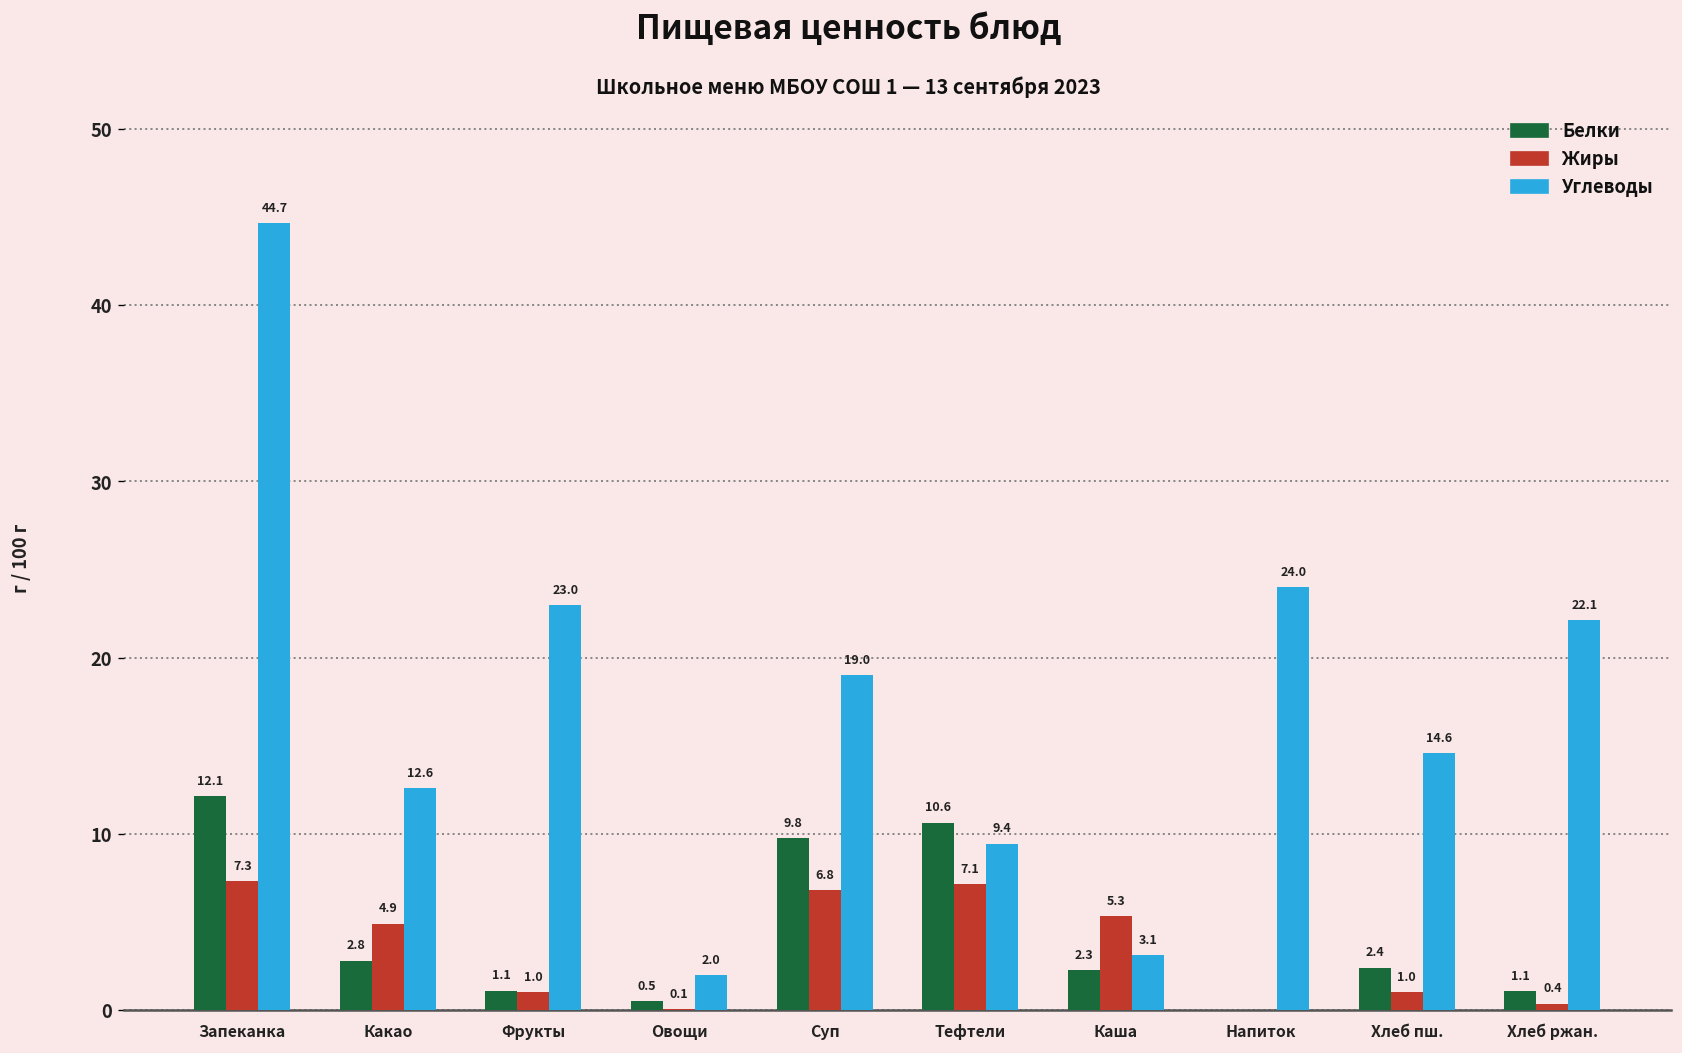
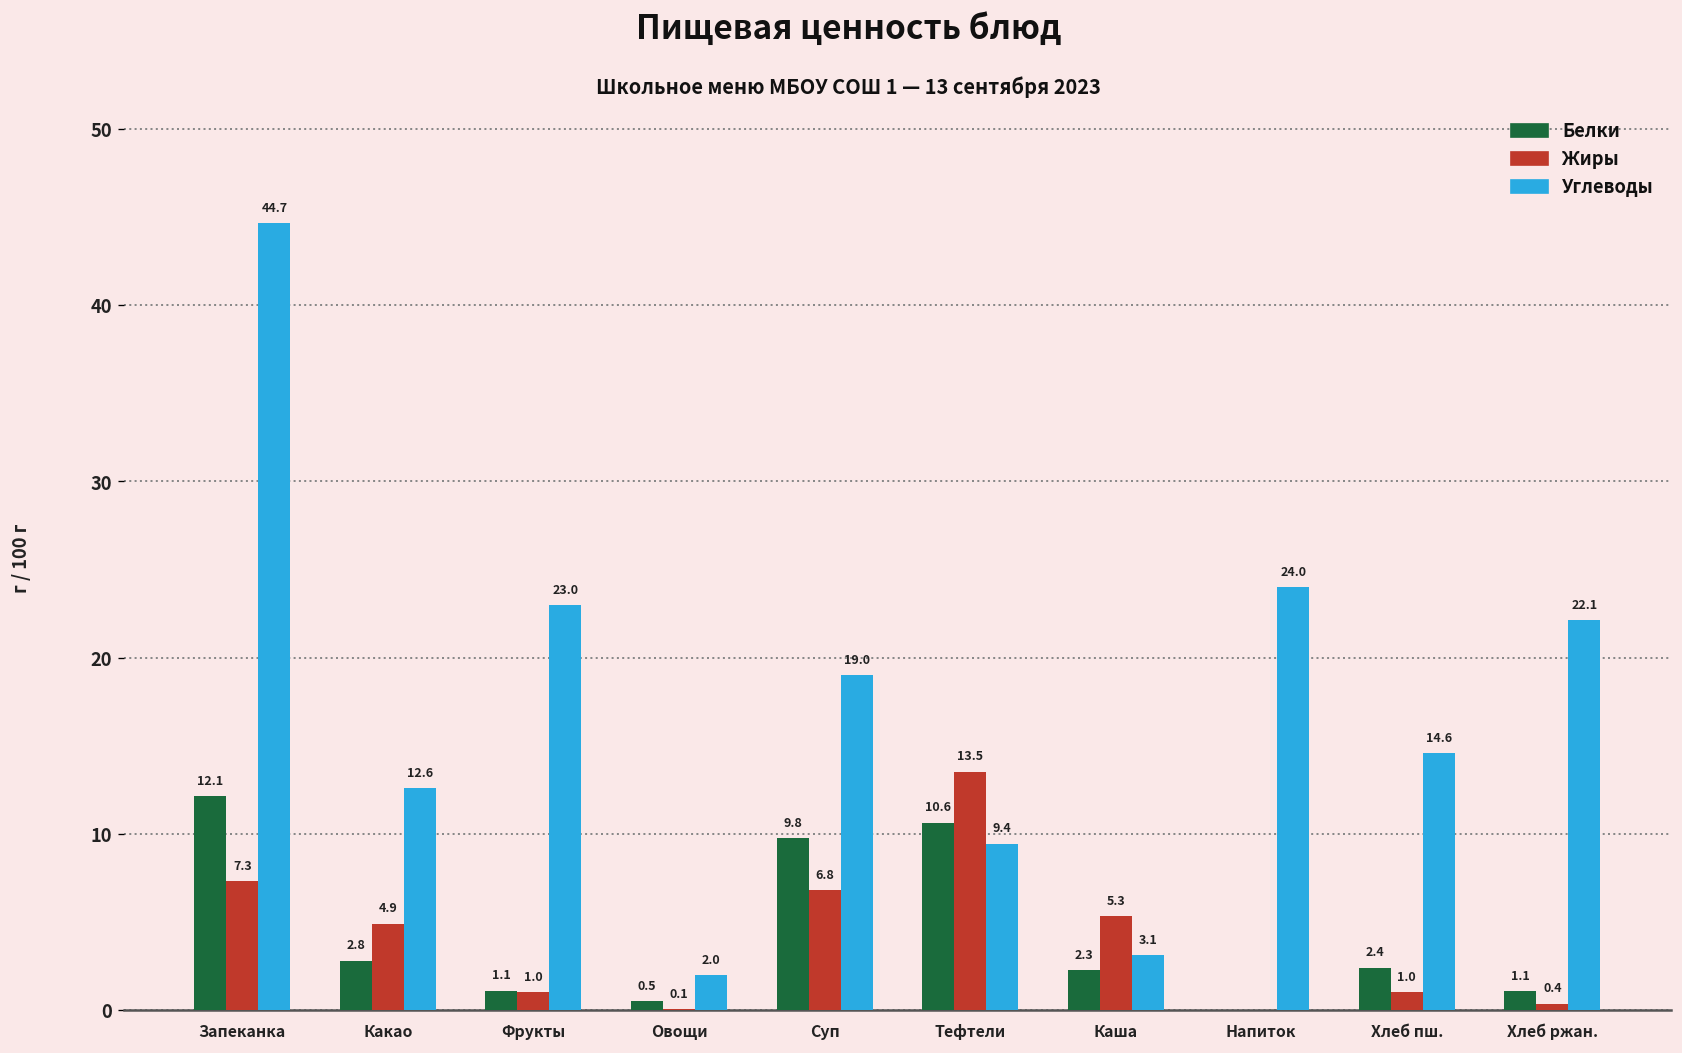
Жиры, Тефтели: 7.1 -> 13.5
